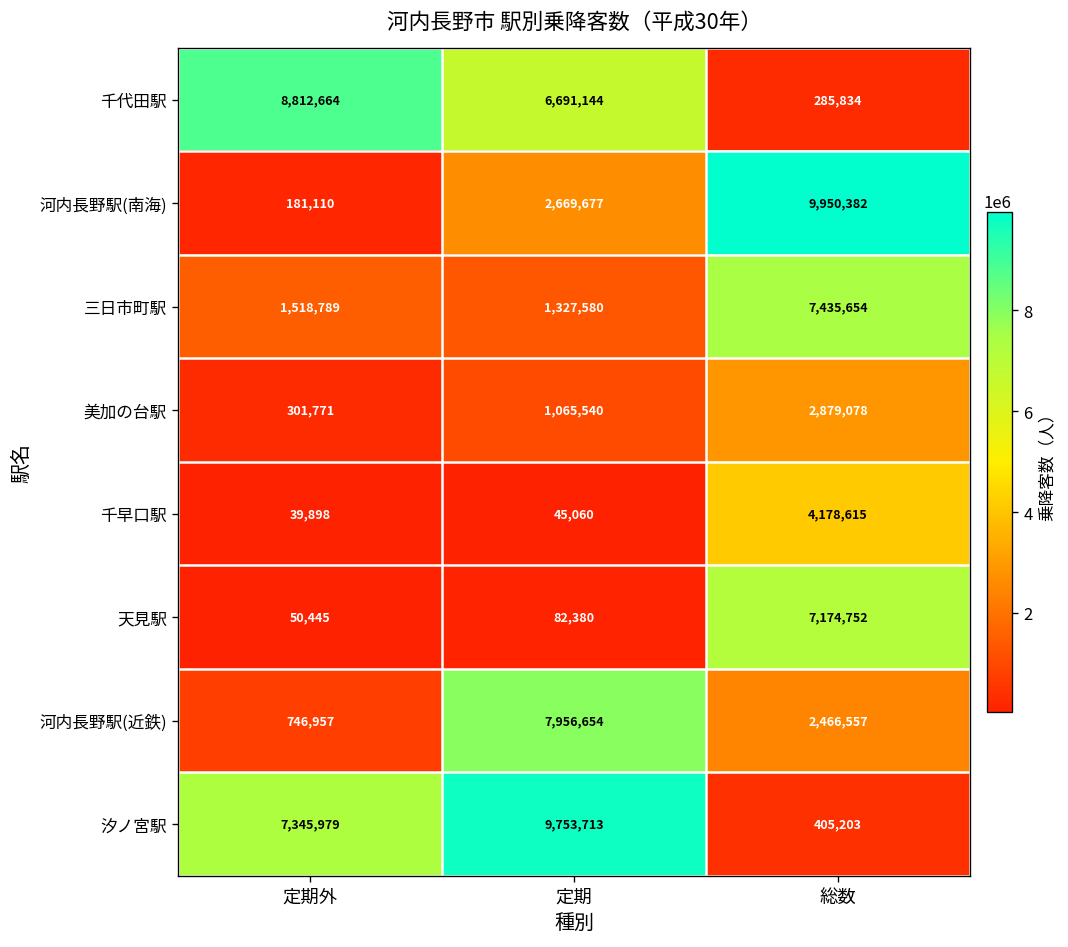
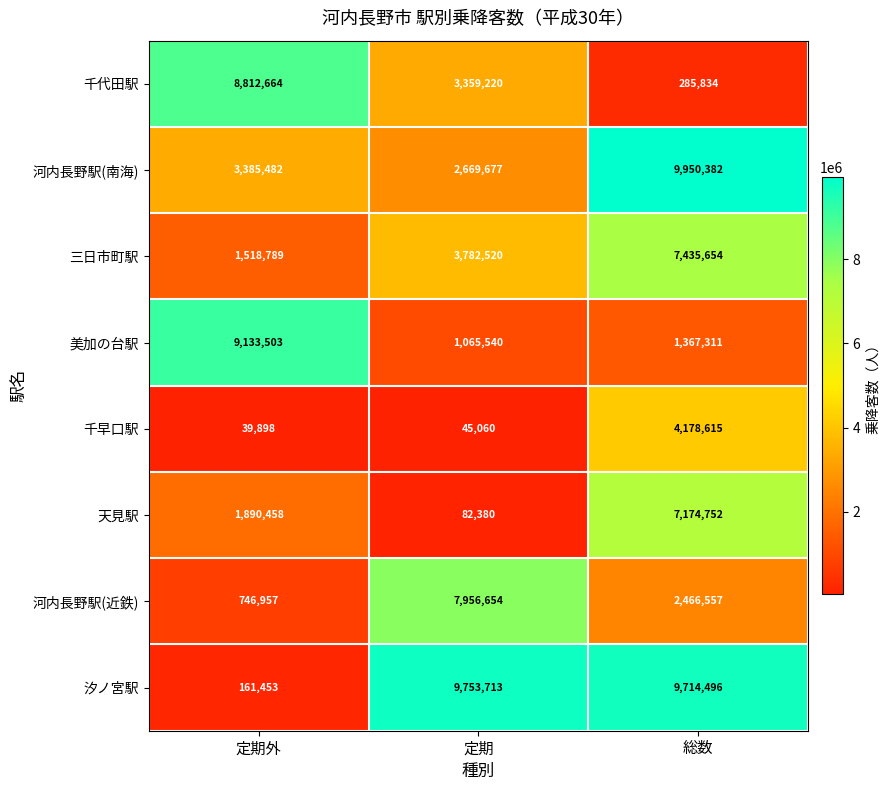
千代田駅, 定期: 6,691,144 -> 3,359,220
河内長野駅(南海), 定期外: 181,110 -> 3,385,482
三日市町駅, 定期: 1,327,580 -> 3,782,520
美加の台駅, 定期外: 301,771 -> 9,133,503
美加の台駅, 総数: 2,879,078 -> 1,367,311
天見駅, 定期外: 50,445 -> 1,890,458
汐ノ宮駅, 定期外: 7,345,979 -> 161,453
汐ノ宮駅, 総数: 405,203 -> 9,714,496
